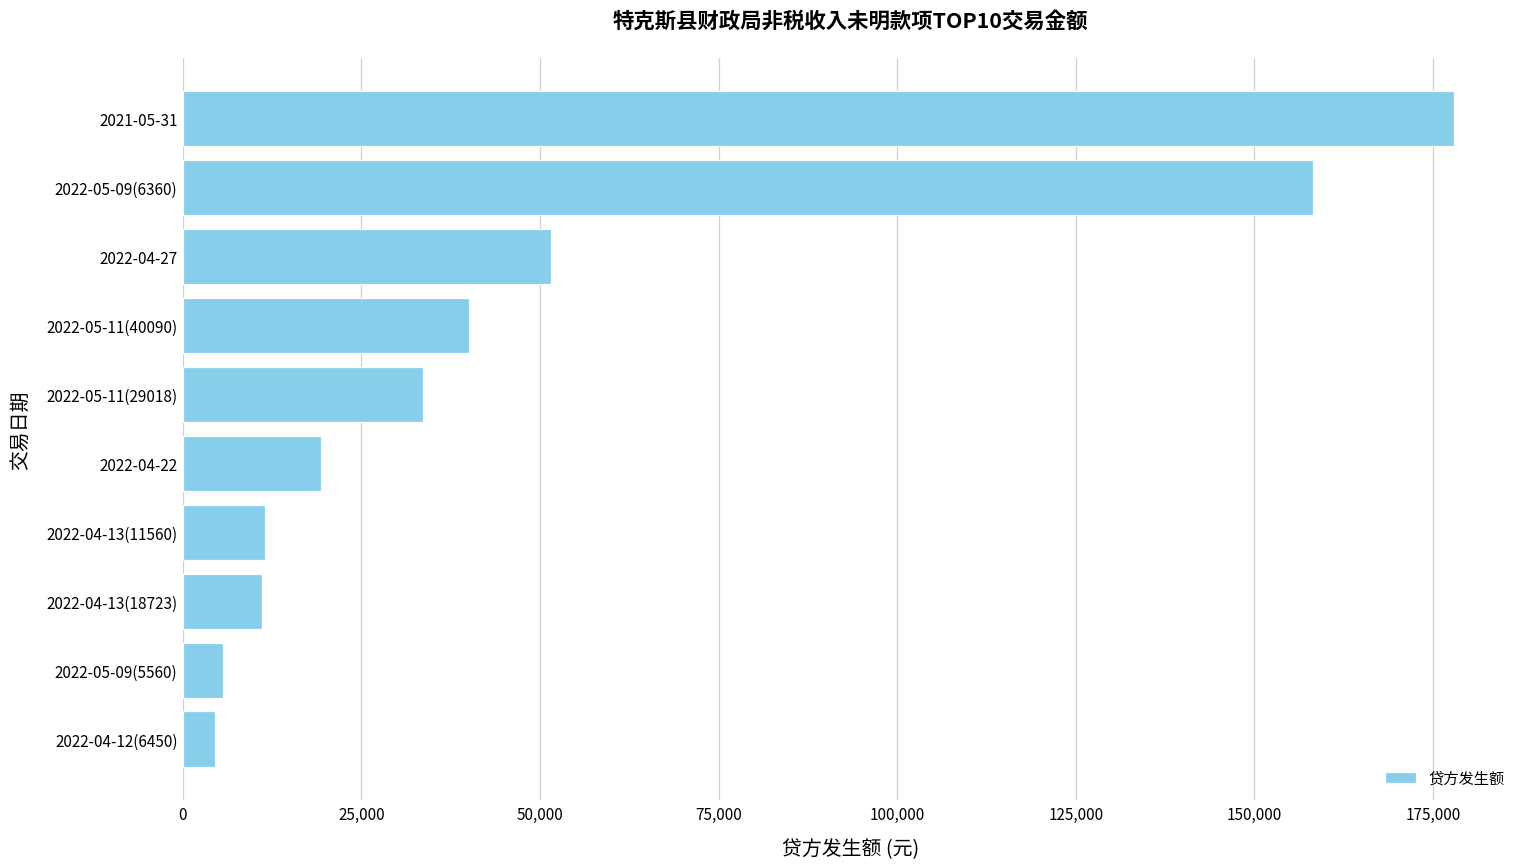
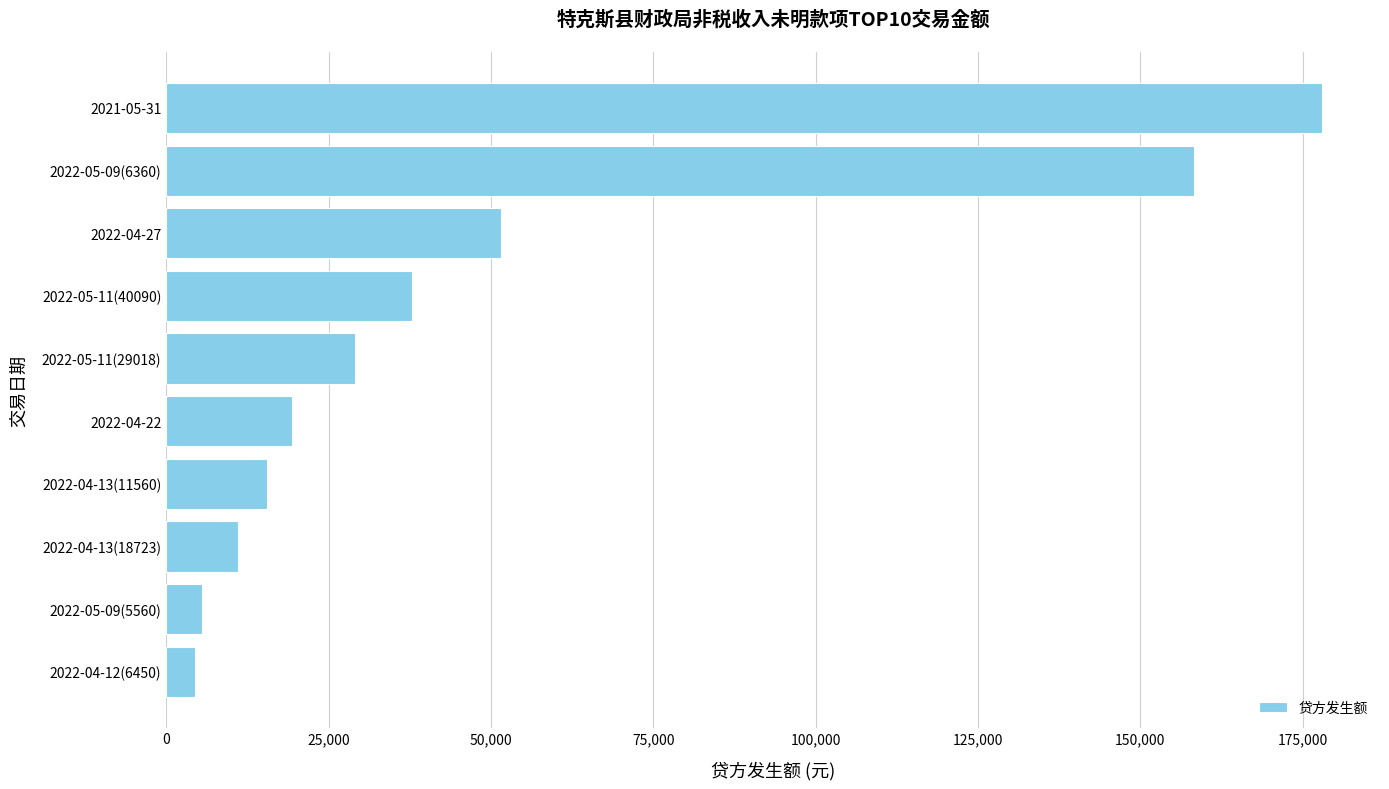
2022-05-11(40090): 40,000 -> 38,000
2022-05-11(29018): 34,000 -> 29,000
2022-04-13(11560): 12,000 -> 15,000
